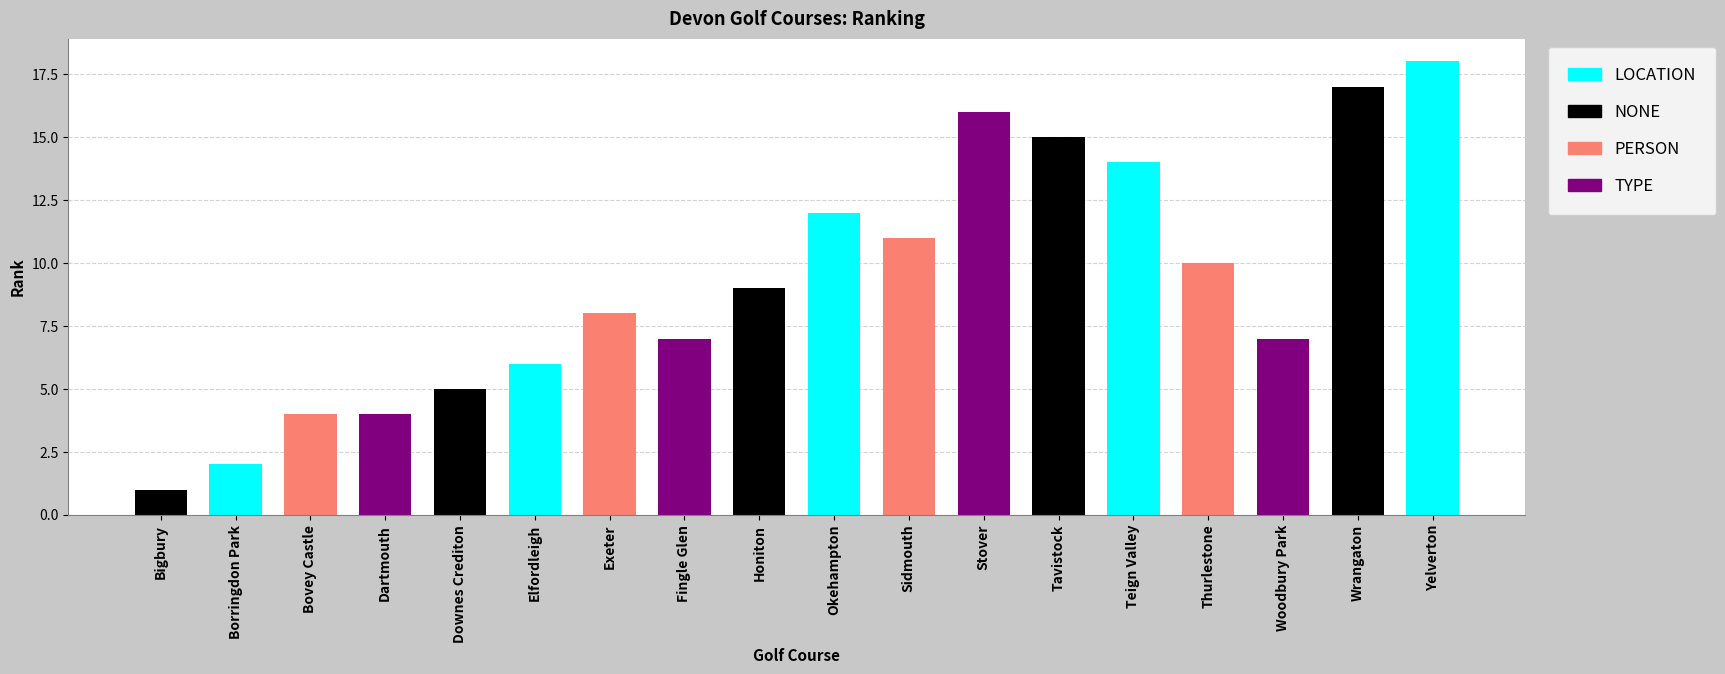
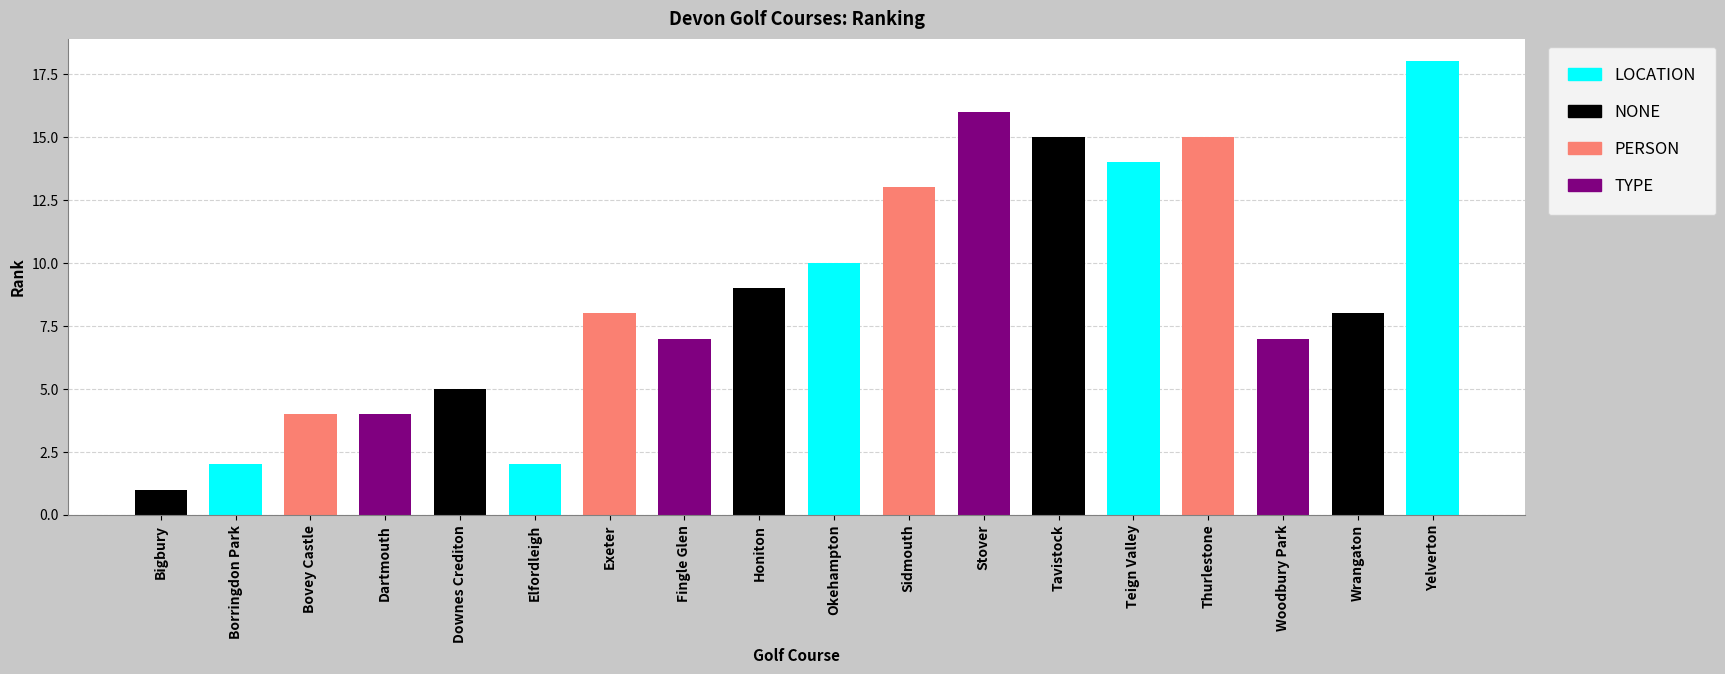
Elfordleigh: 6 -> 2
Okehampton: 12 -> 10
Sidmouth: 11 -> 13
Thurlestone: 10 -> 15
Wrangaton: 17 -> 8
